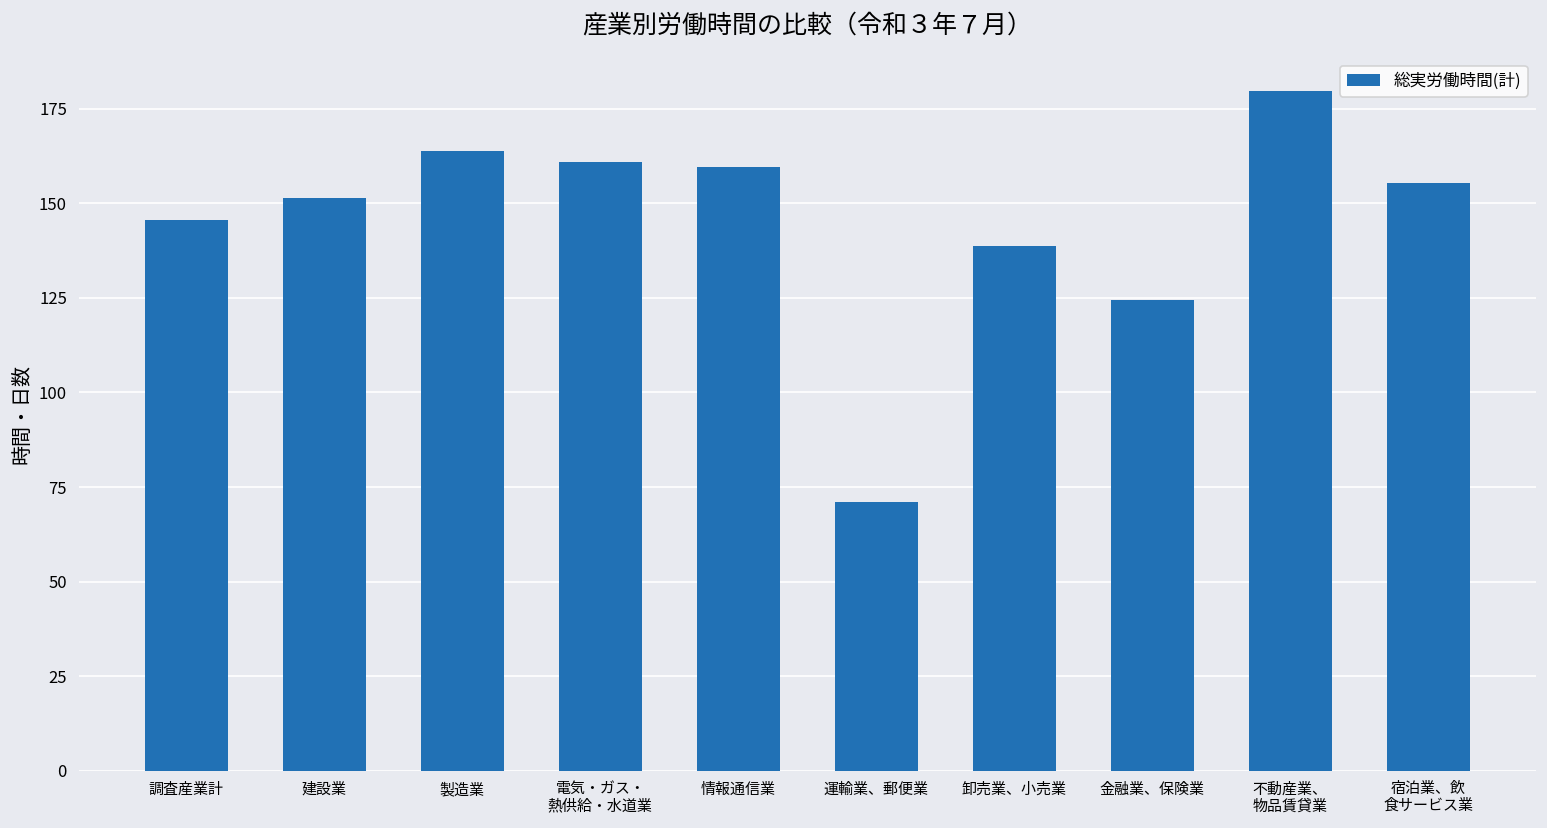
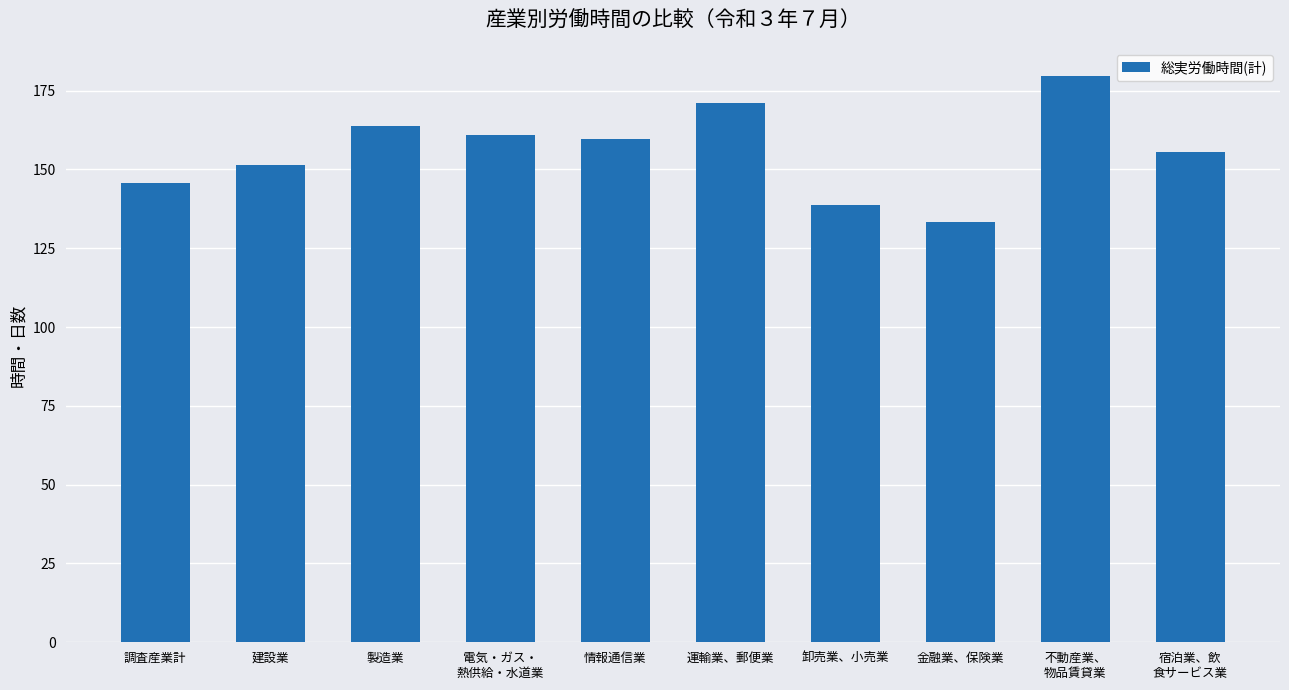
運輸業、郵便業: 71 -> 171
金融業、保険業: 124 -> 133
